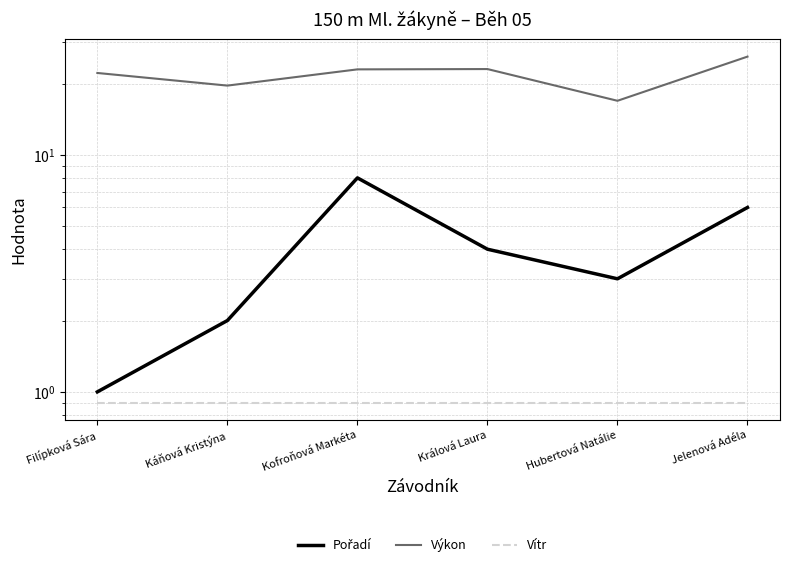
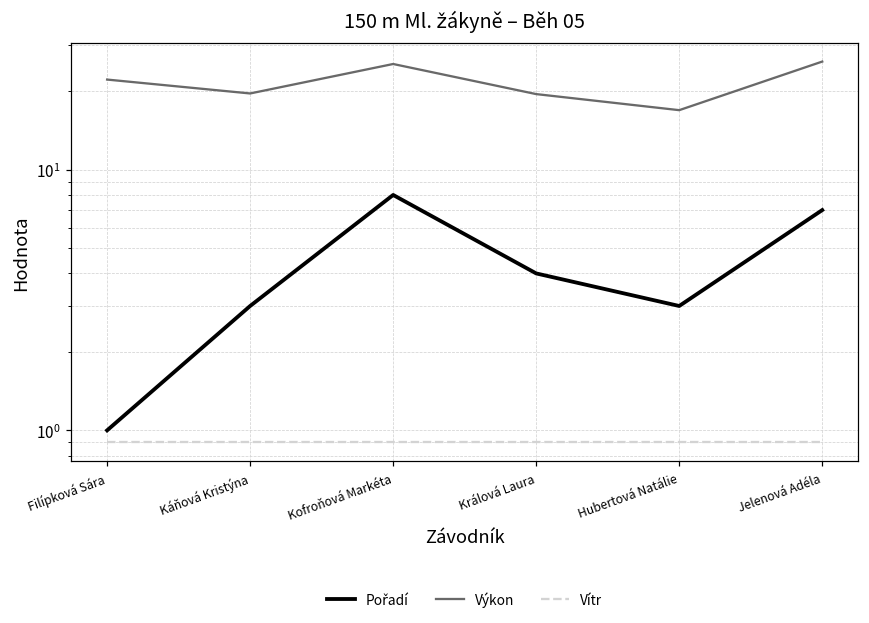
Pořadí, Káňová Kristýna: 2 -> 3
Výkon, Kofroňová Markéta: 23 -> 25
Výkon, Králová Laura: 23 -> 20
Pořadí, Jelenová Adéla: 6 -> 7
